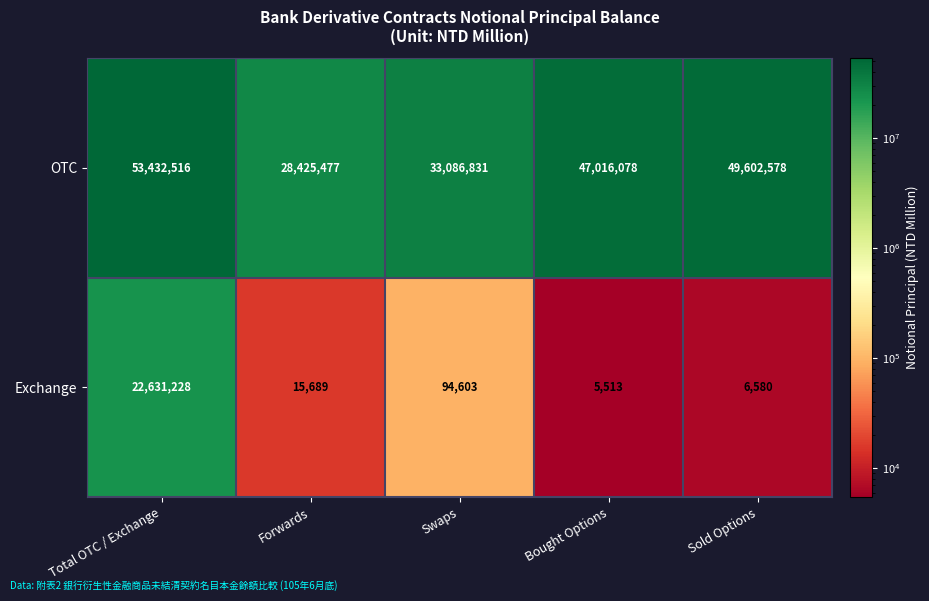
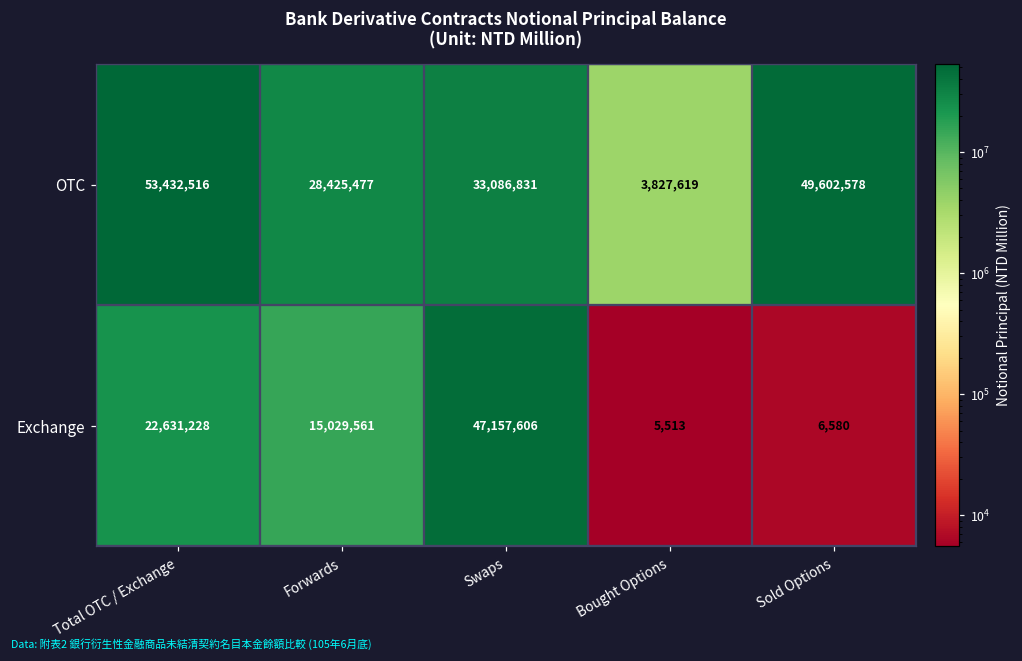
OTC, Bought Options: 47,016,078 -> 3,827,619
Exchange, Forwards: 15,689 -> 15,029,561
Exchange, Swaps: 94,603 -> 47,157,606
